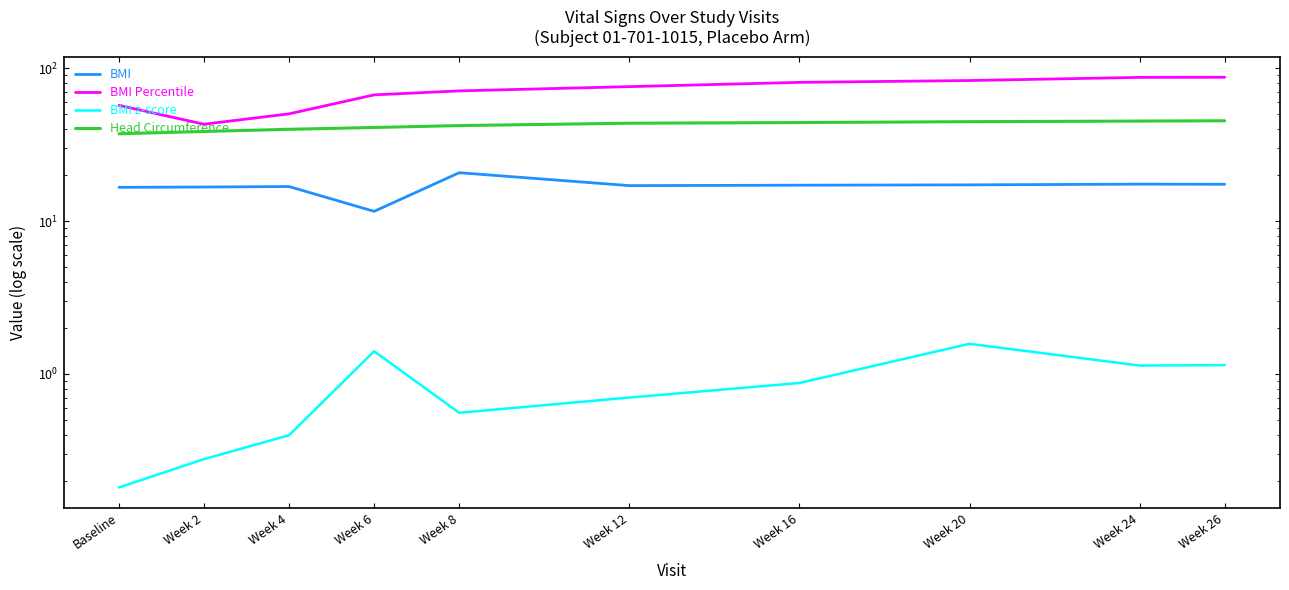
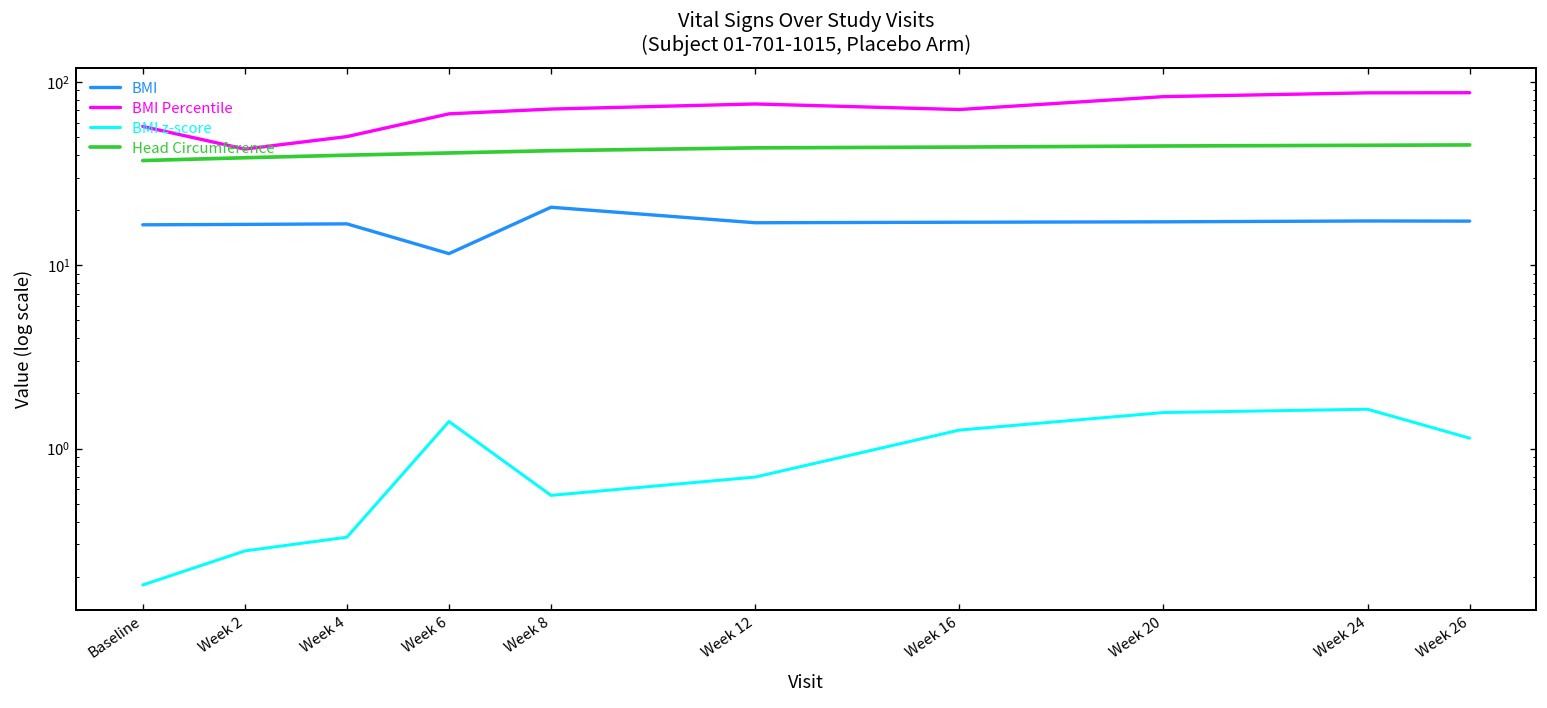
BMI z-score, Week 4: 0.40 -> 0.33
BMI Percentile, Week 16: 80 -> 70
BMI z-score, Week 16: 0.9 -> 1.3
BMI z-score, Week 24: 1.1 -> 1.6
